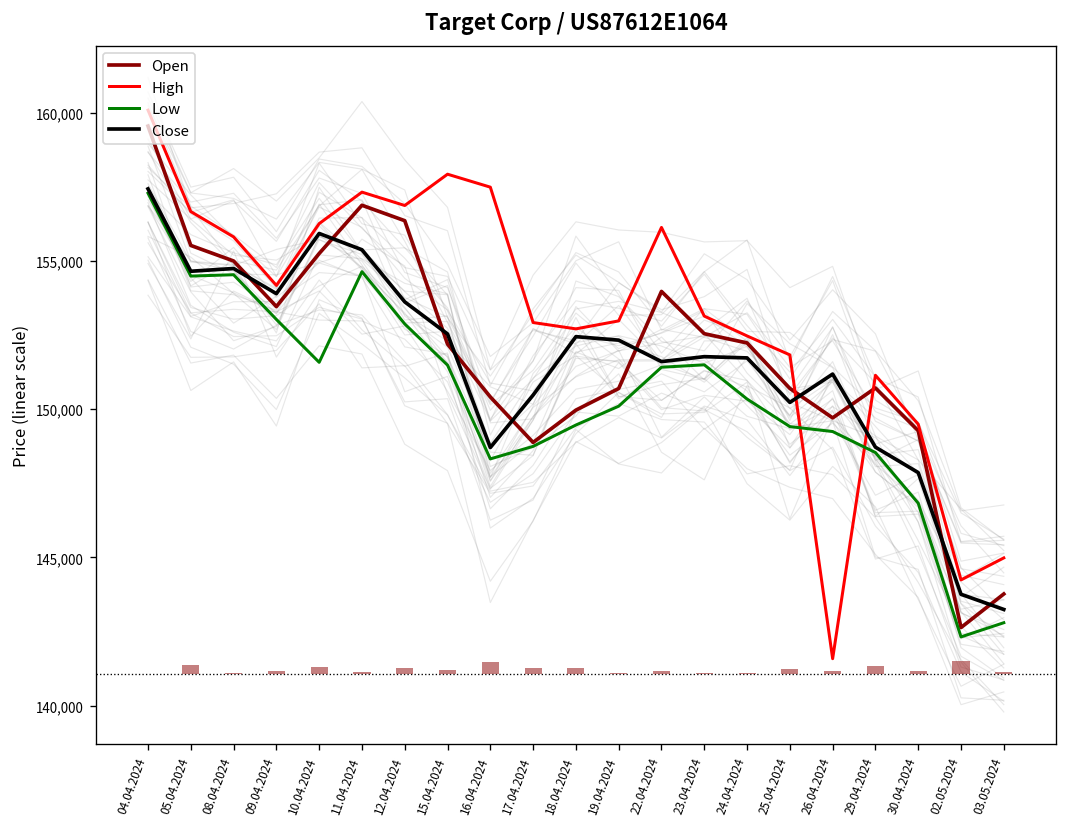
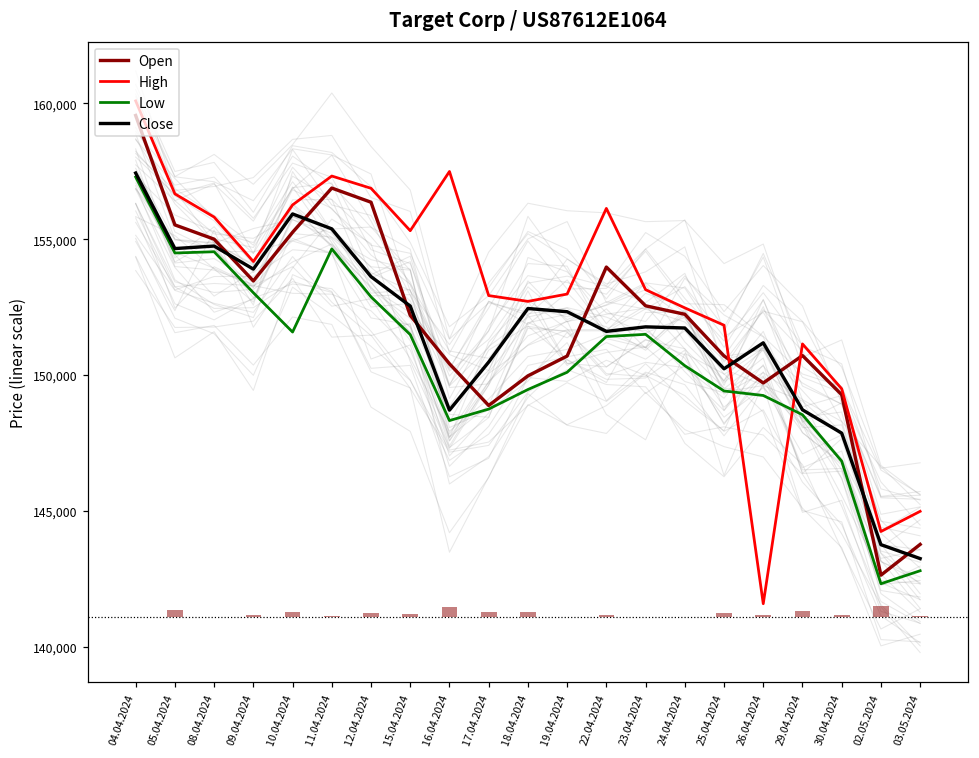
High, 15.04.2024: 157,900 -> 155,300
